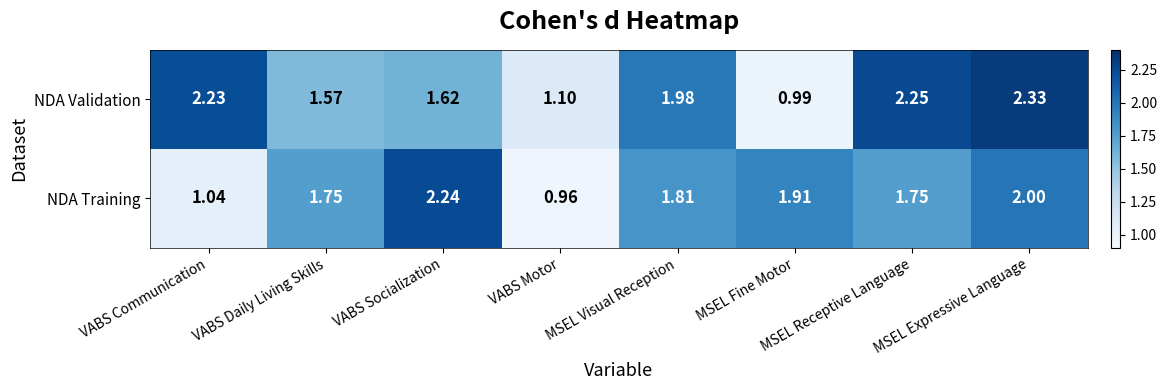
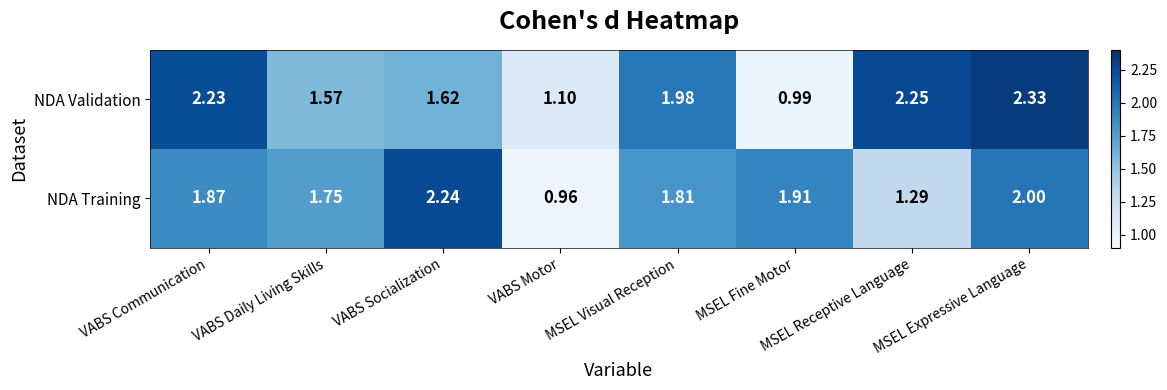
NDA Training, VABS Communication: 1.04 -> 1.87
NDA Training, MSEL Receptive Language: 1.75 -> 1.29
